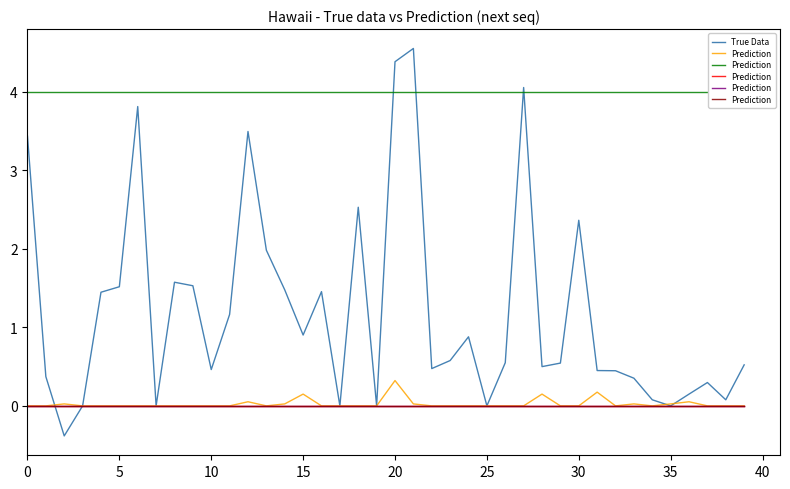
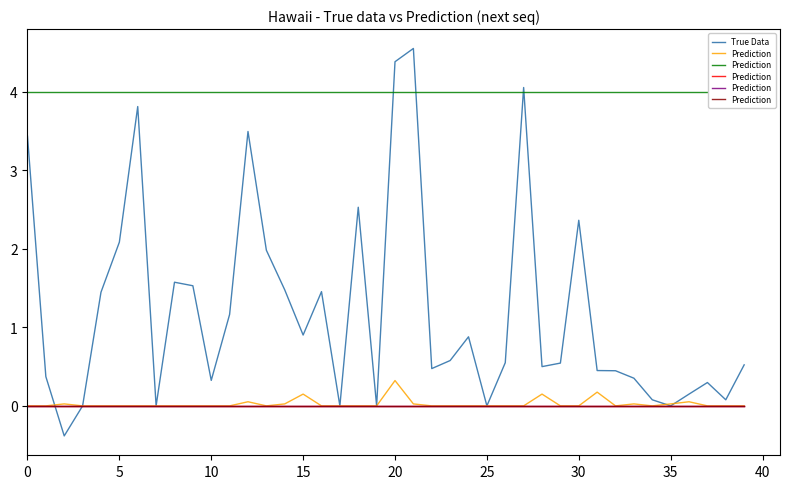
True Data, 5: 1.5 -> 2.1
True Data, 10: 0.5 -> 0.3
